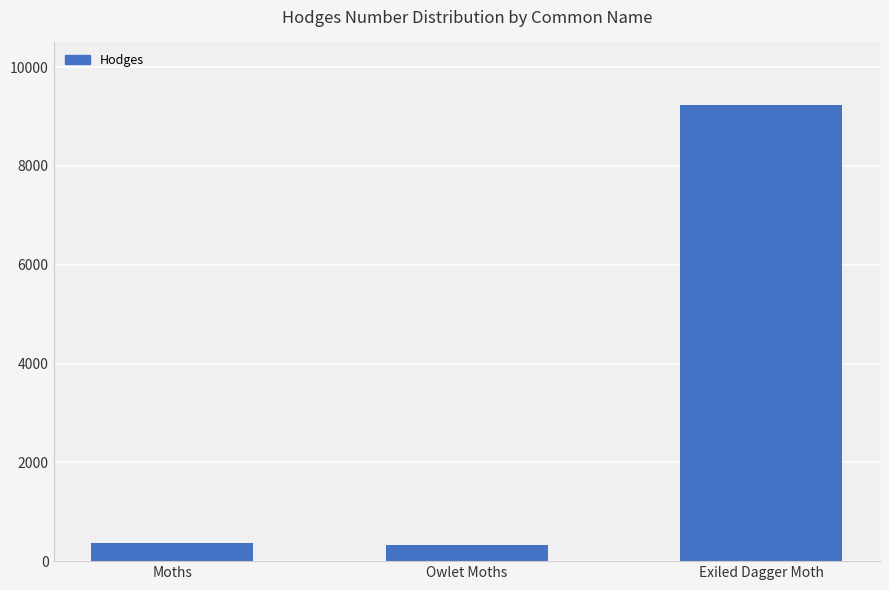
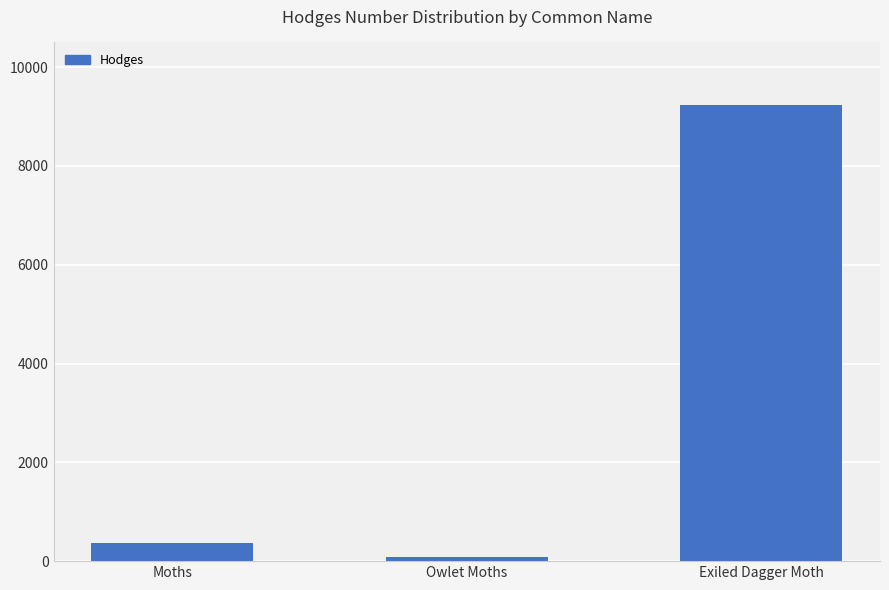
Owlet Moths: 300 -> 100
